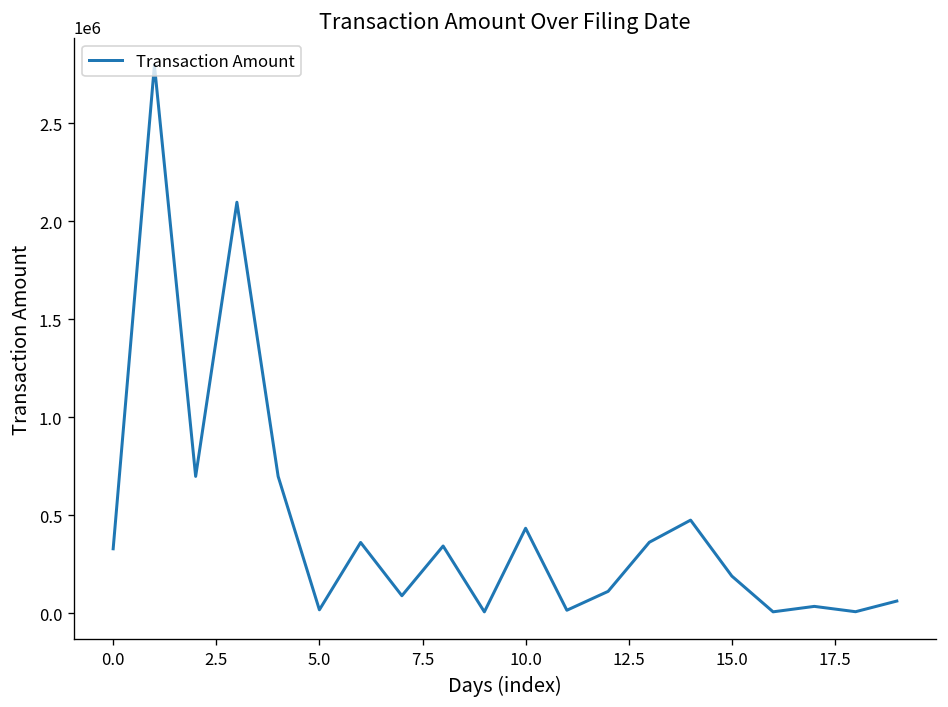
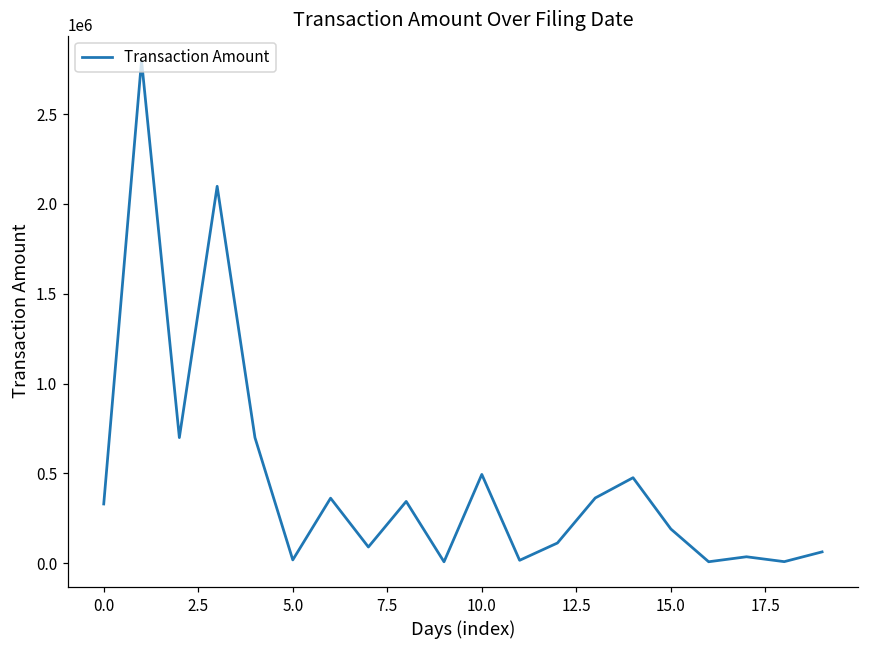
10.0: 430000 -> 490000
